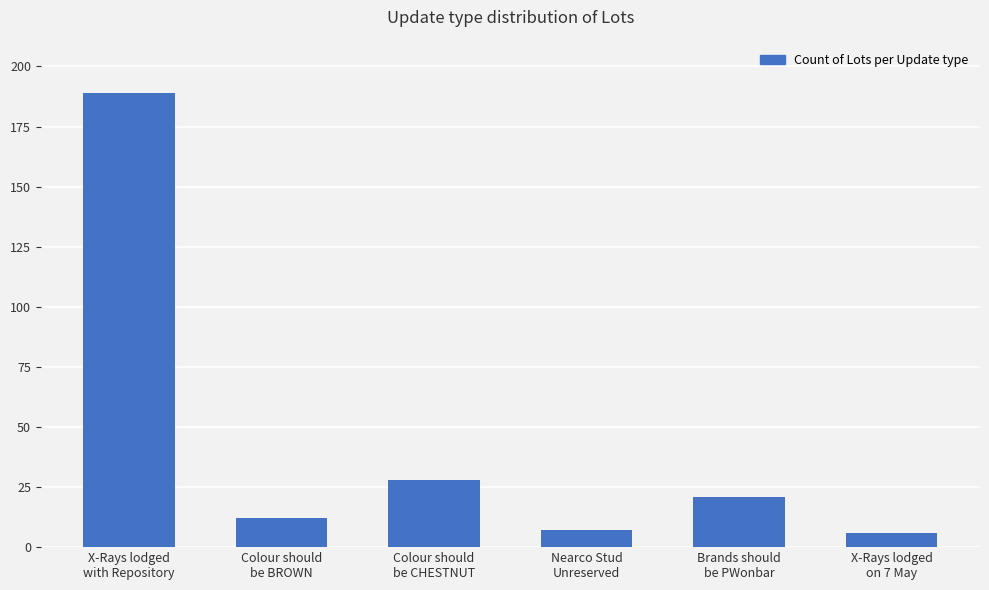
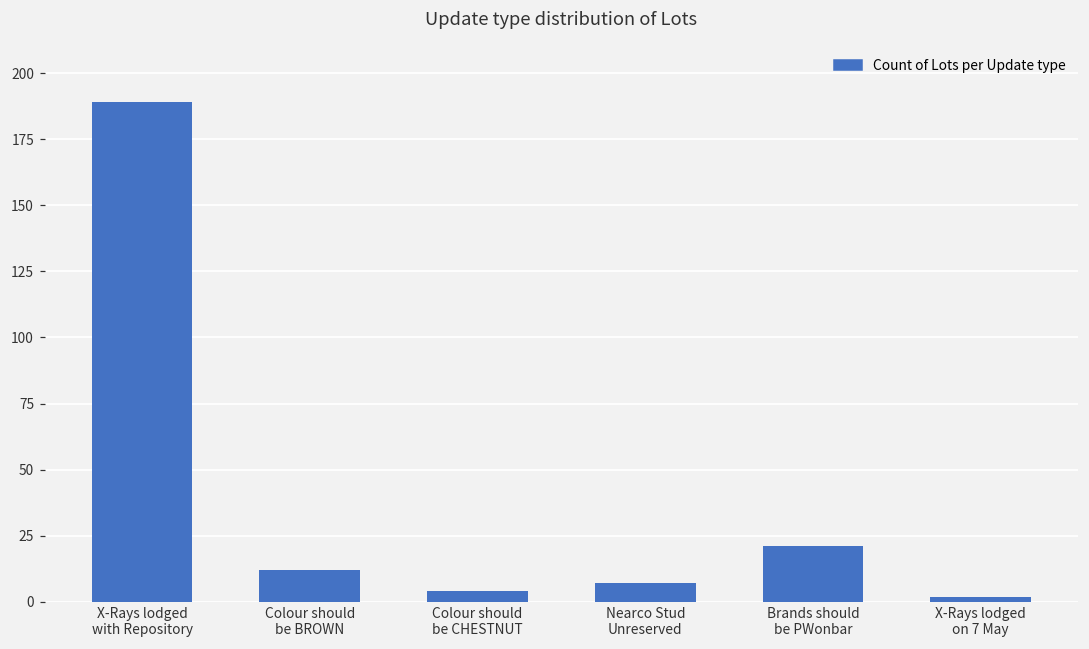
Colour should be CHESTNUT: 28 -> 4
X-Rays lodged on 7 May: 6 -> 2
